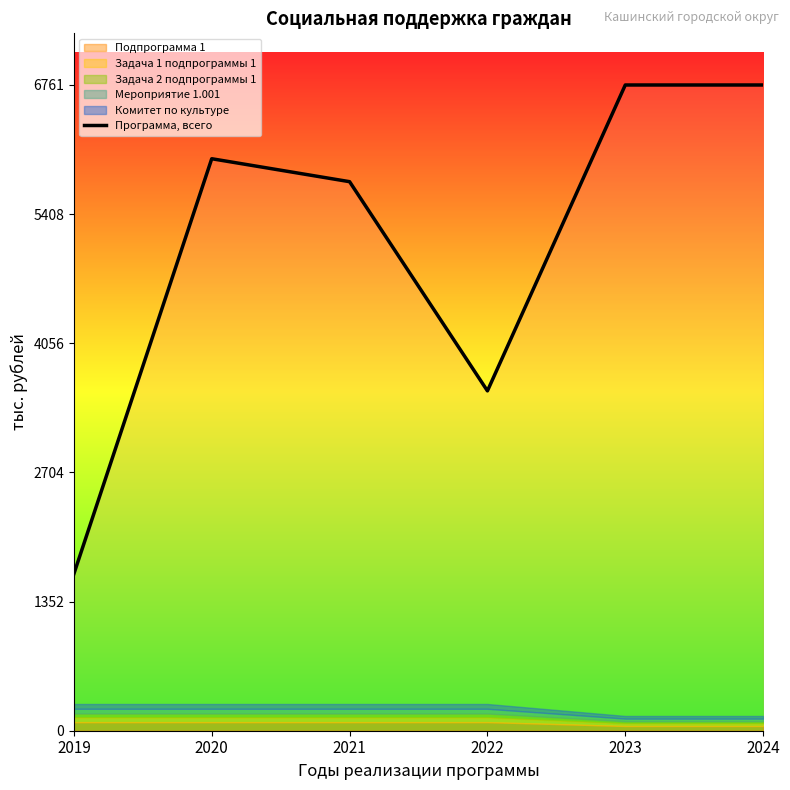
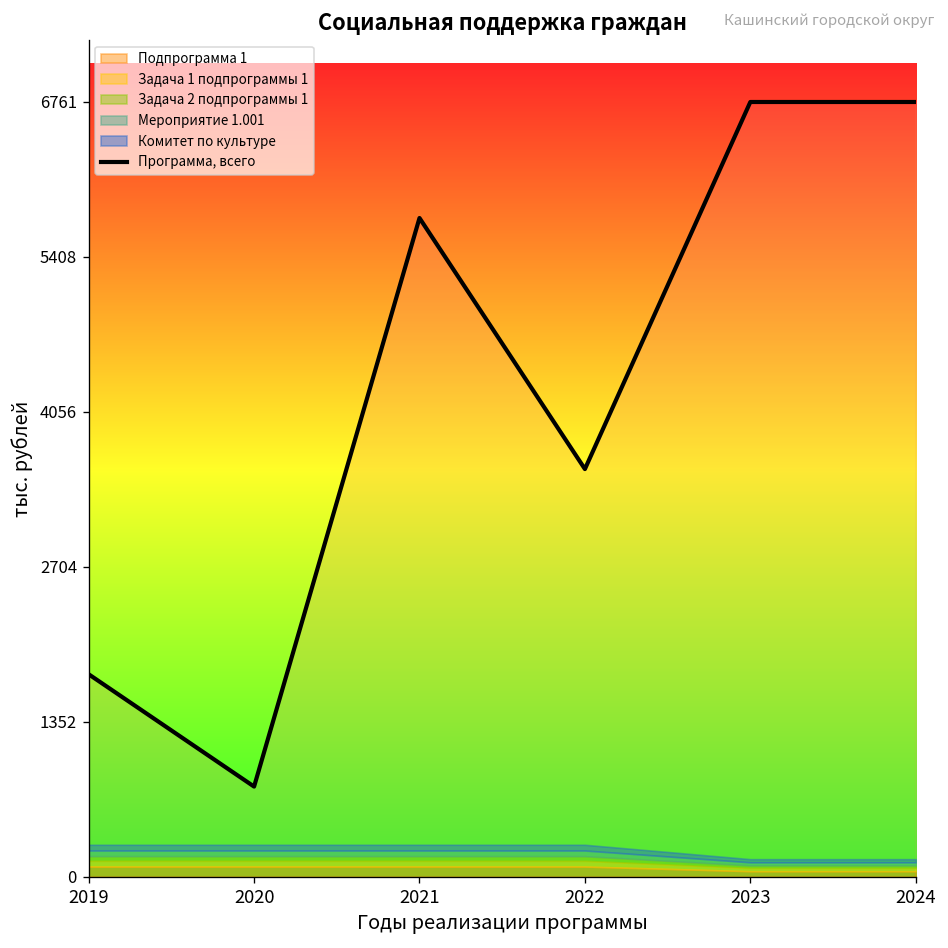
Программа, всего, 2019: 1600 -> 1800
Программа, всего, 2020: 6000 -> 800
